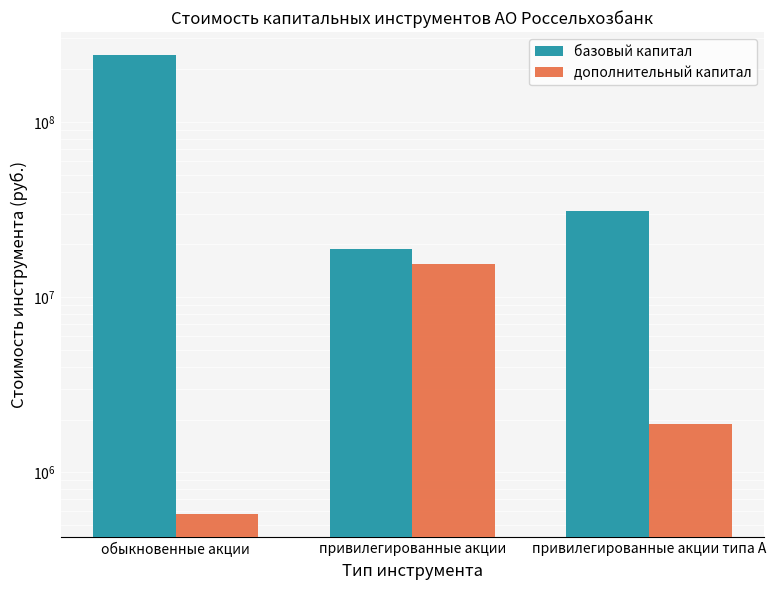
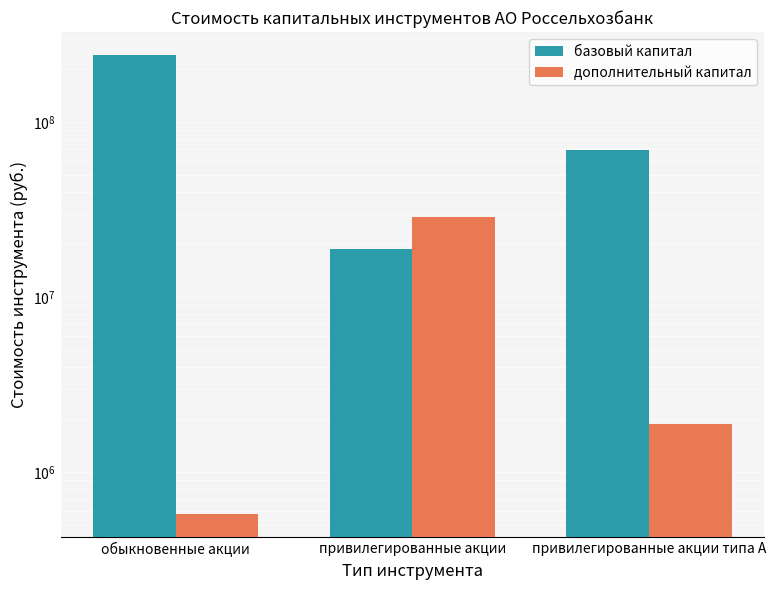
дополнительный капитал, привилегированные акции: 15000000 -> 29000000
базовый капитал, привилегированные акции типа А: 31000000 -> 69000000
